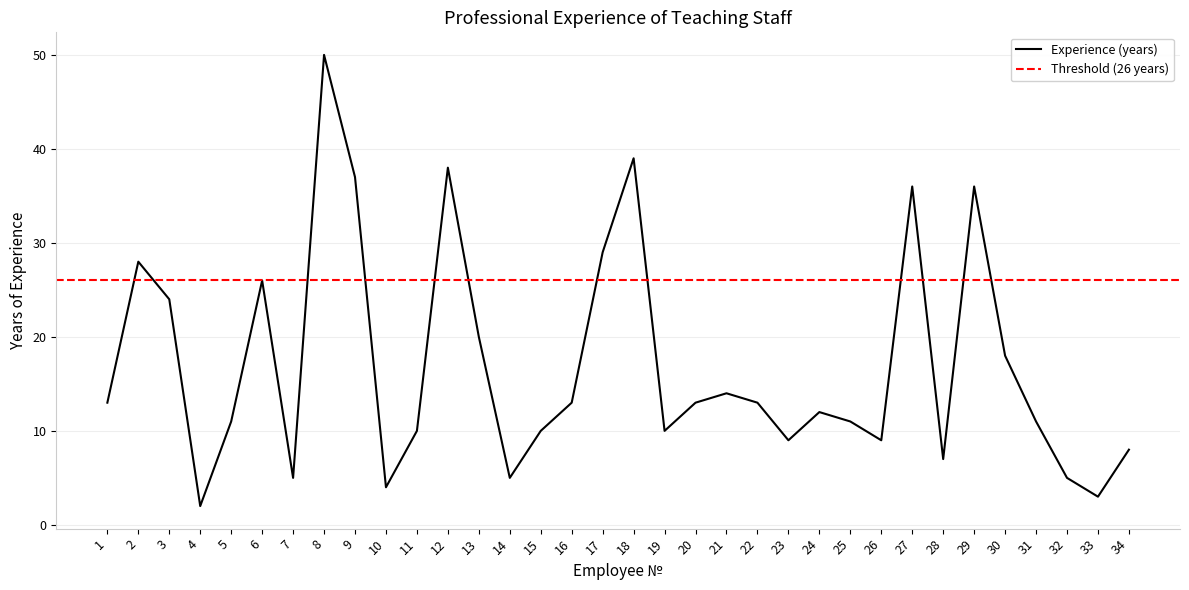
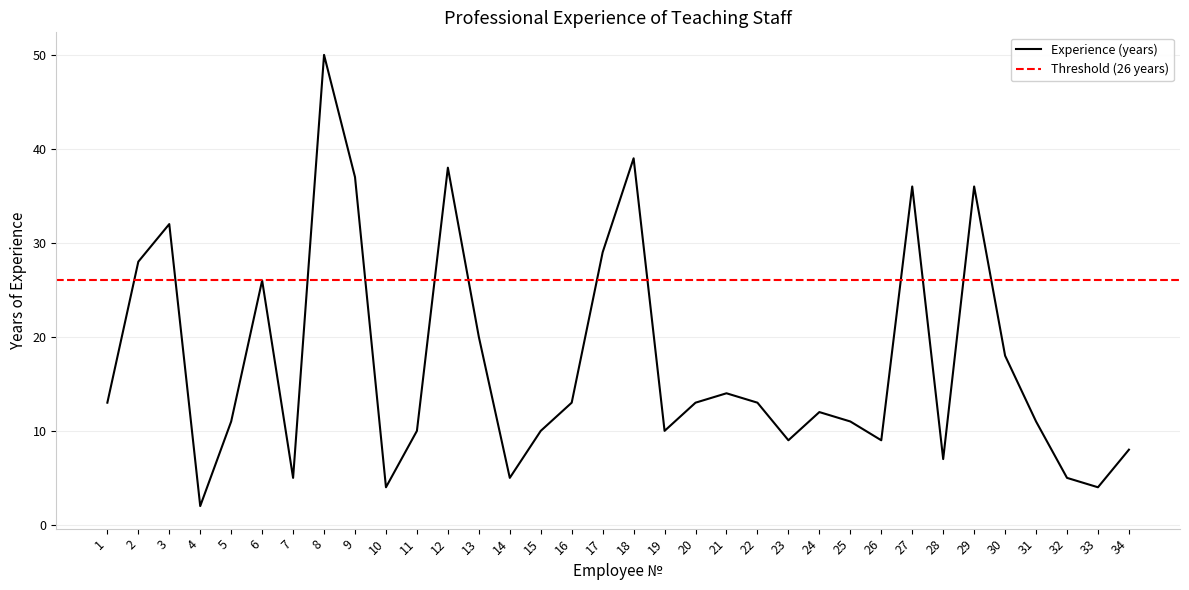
3: 24 -> 32
33: 3 -> 4
